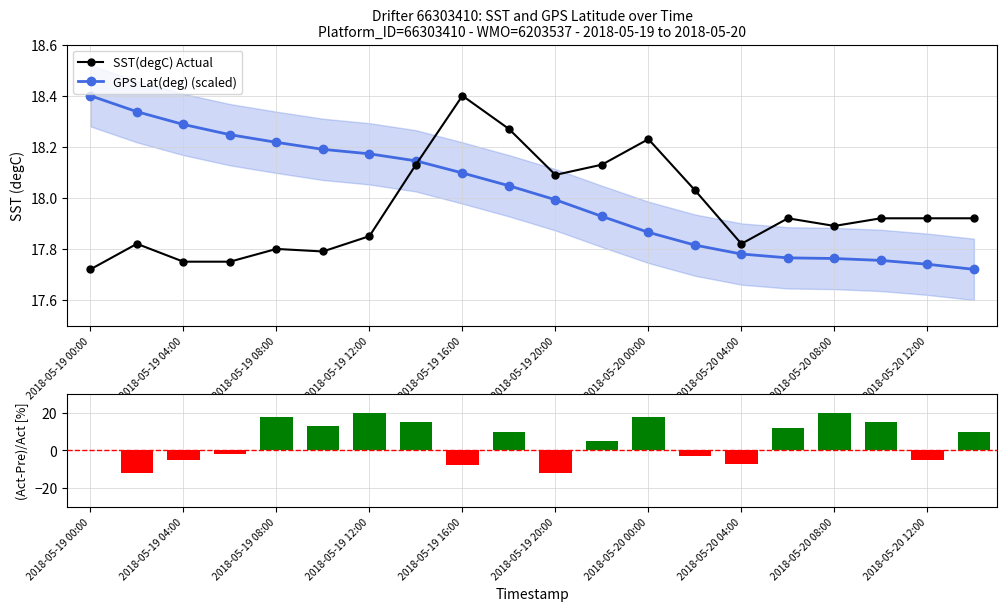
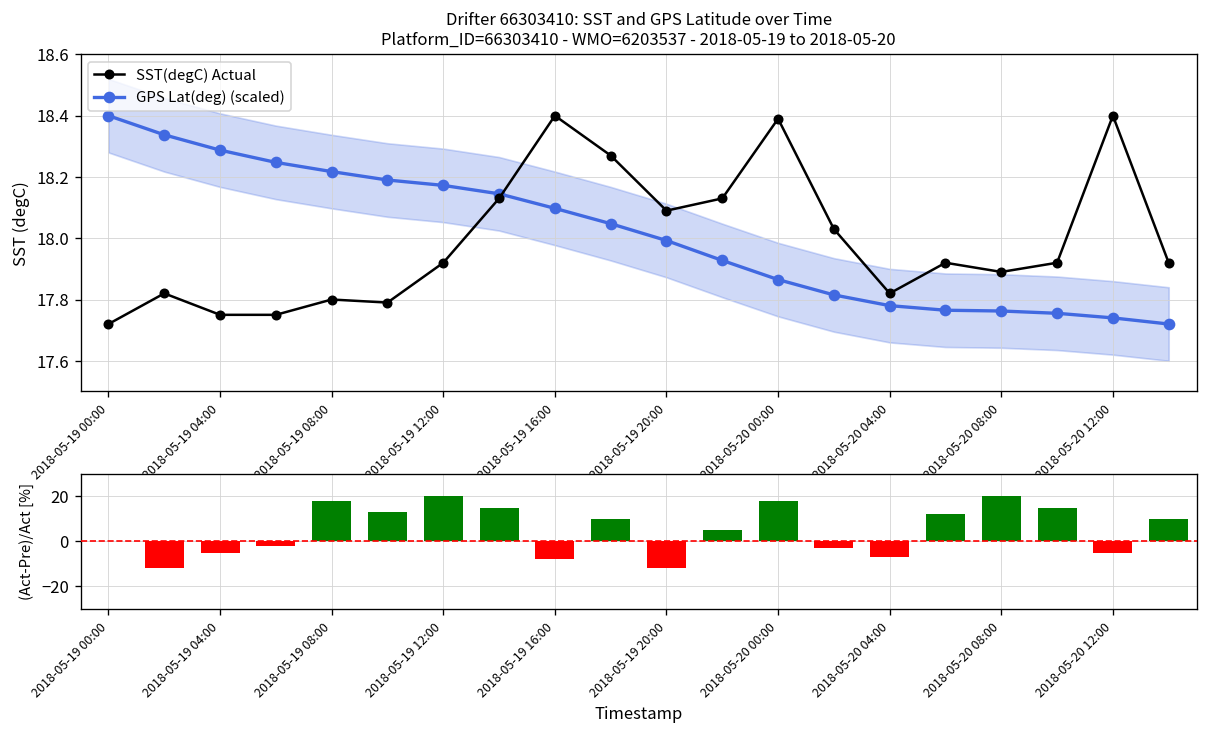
Drifter 66303410: SST and GPS Latitude over Time Platform_ID=66303410 - WMO=6203537 - 2018-05-19 to 2018-05-20, SST(degC) Actual, 2018-05-19 12:00: 17.85 -> 17.92
Drifter 66303410: SST and GPS Latitude over Time Platform_ID=66303410 - WMO=6203537 - 2018-05-19 to 2018-05-20, SST(degC) Actual, 2018-05-20 00:00: 18.23 -> 18.39
Drifter 66303410: SST and GPS Latitude over Time Platform_ID=66303410 - WMO=6203537 - 2018-05-19 to 2018-05-20, SST(degC) Actual, 2018-05-20 12:00: 17.92 -> 18.40
